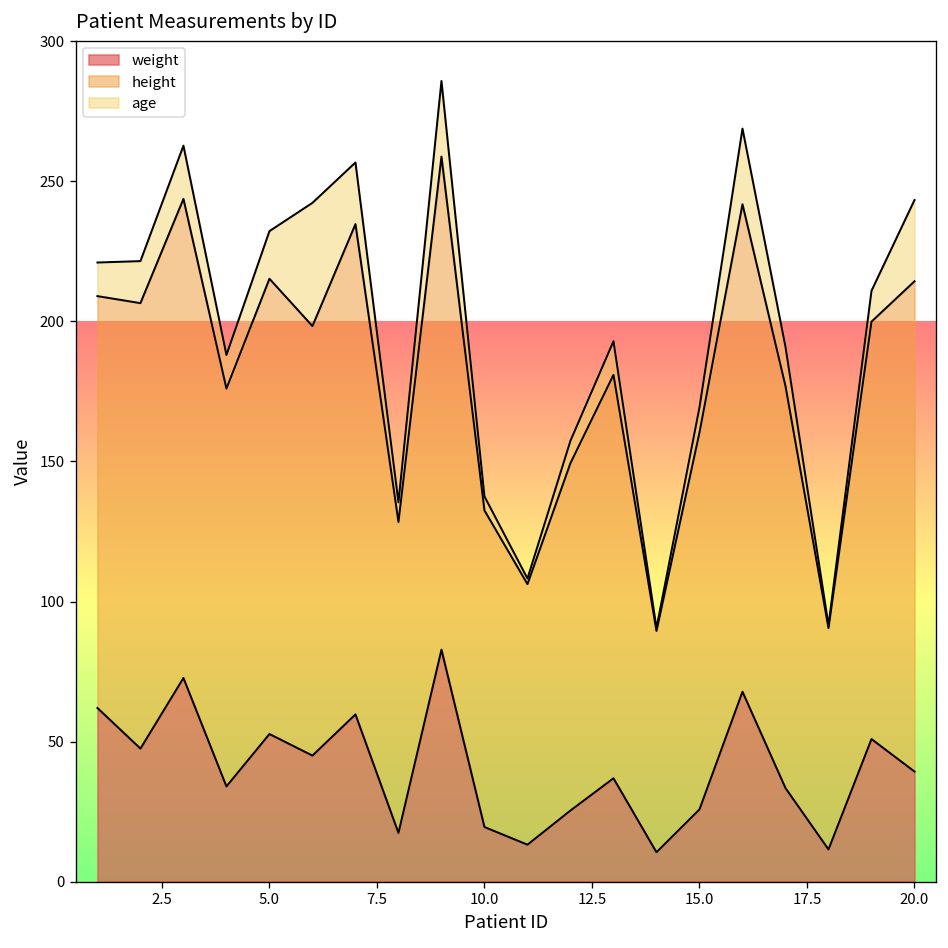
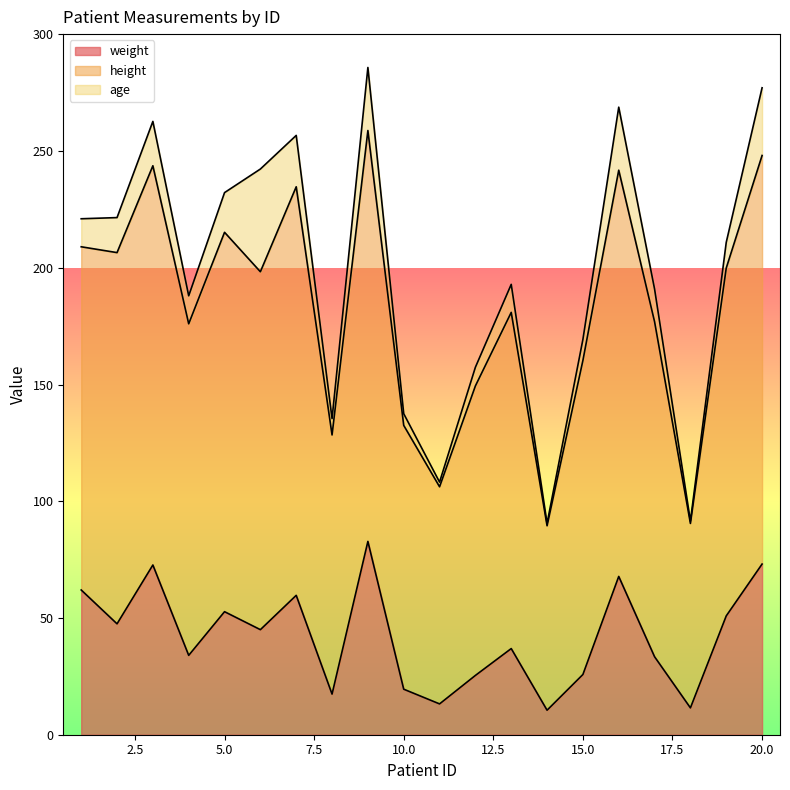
weight, 20.0: 39 -> 73
